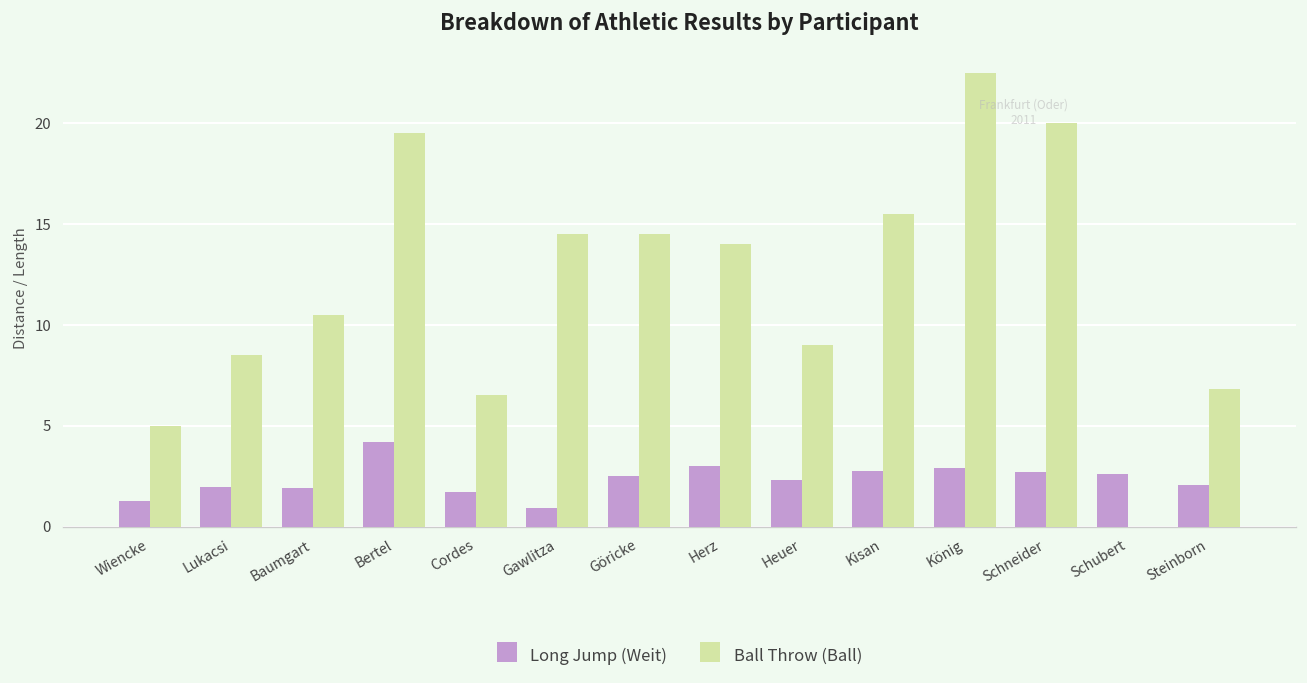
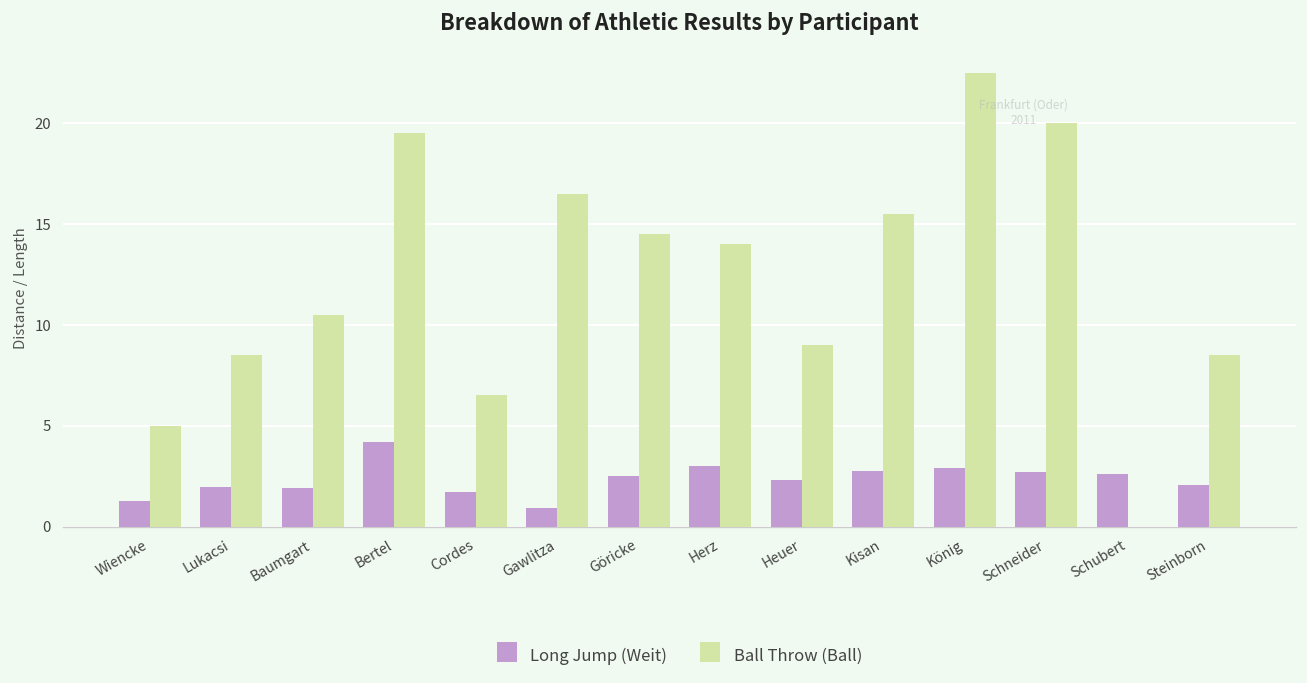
Ball Throw (Ball), Gawlitza: 14.5 -> 16.5
Ball Throw (Ball), Steinborn: 6.8 -> 8.5
